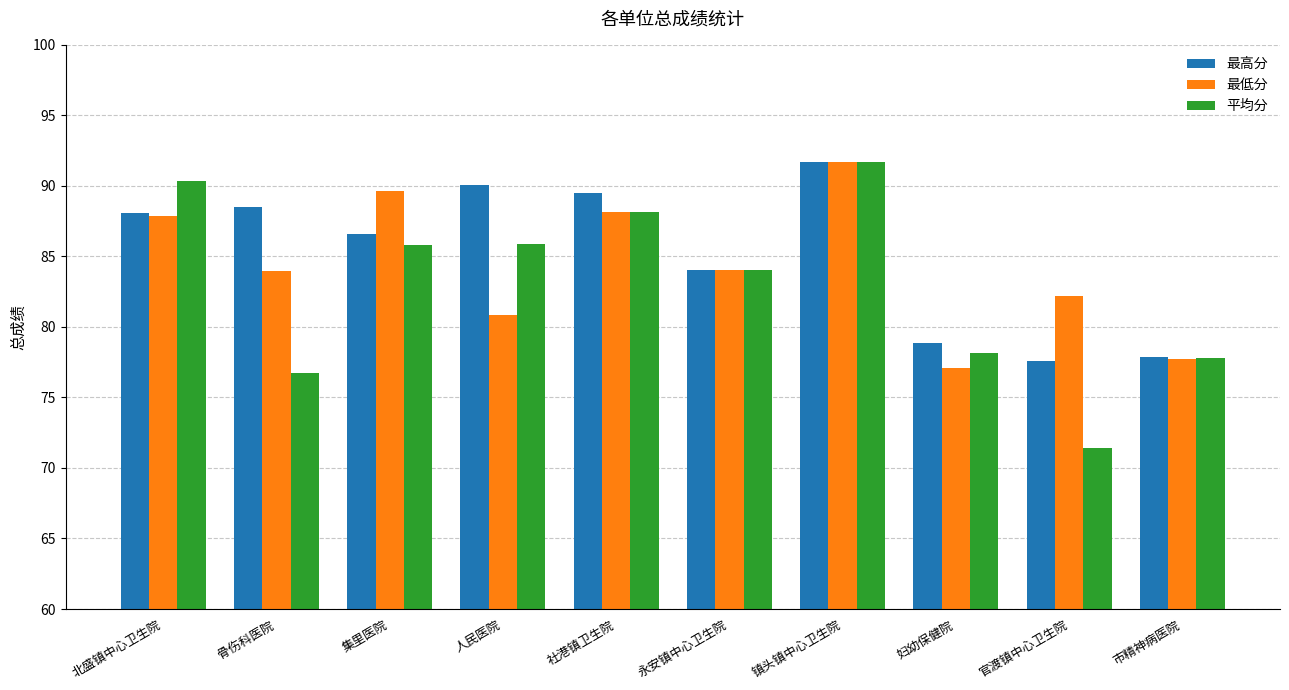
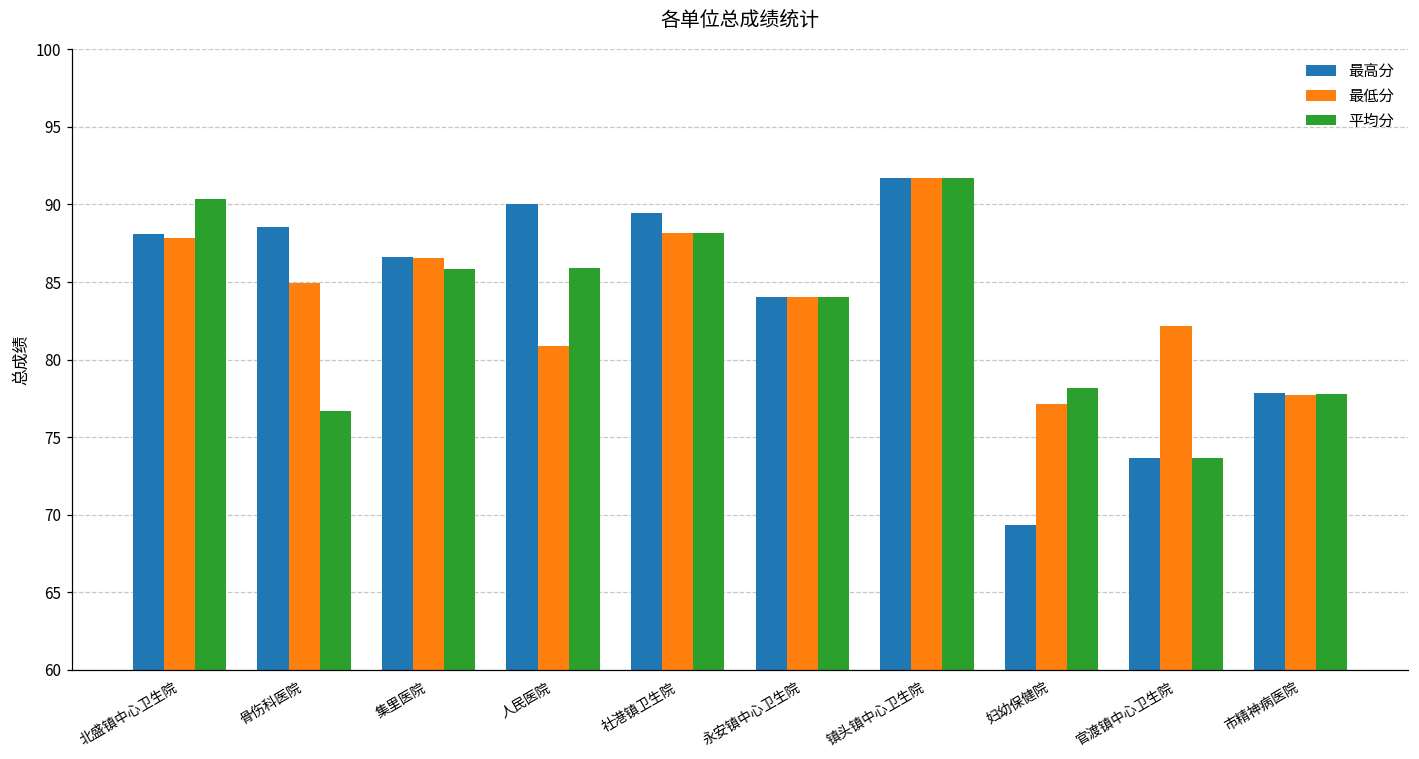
最低分, 骨伤科医院: 84.0 -> 85.0
最低分, 集里医院: 89.7 -> 86.5
最高分, 妇幼保健院: 78.9 -> 69.4
最高分, 官渡镇中心卫生院: 77.6 -> 73.7
平均分, 官渡镇中心卫生院: 71.4 -> 73.7
